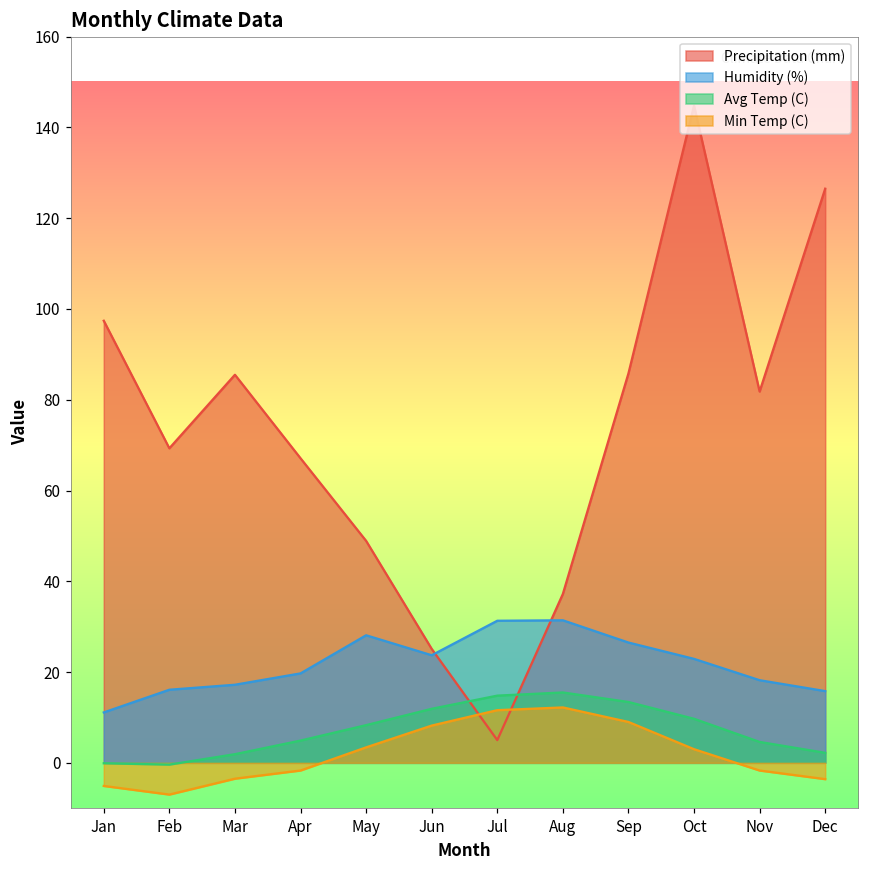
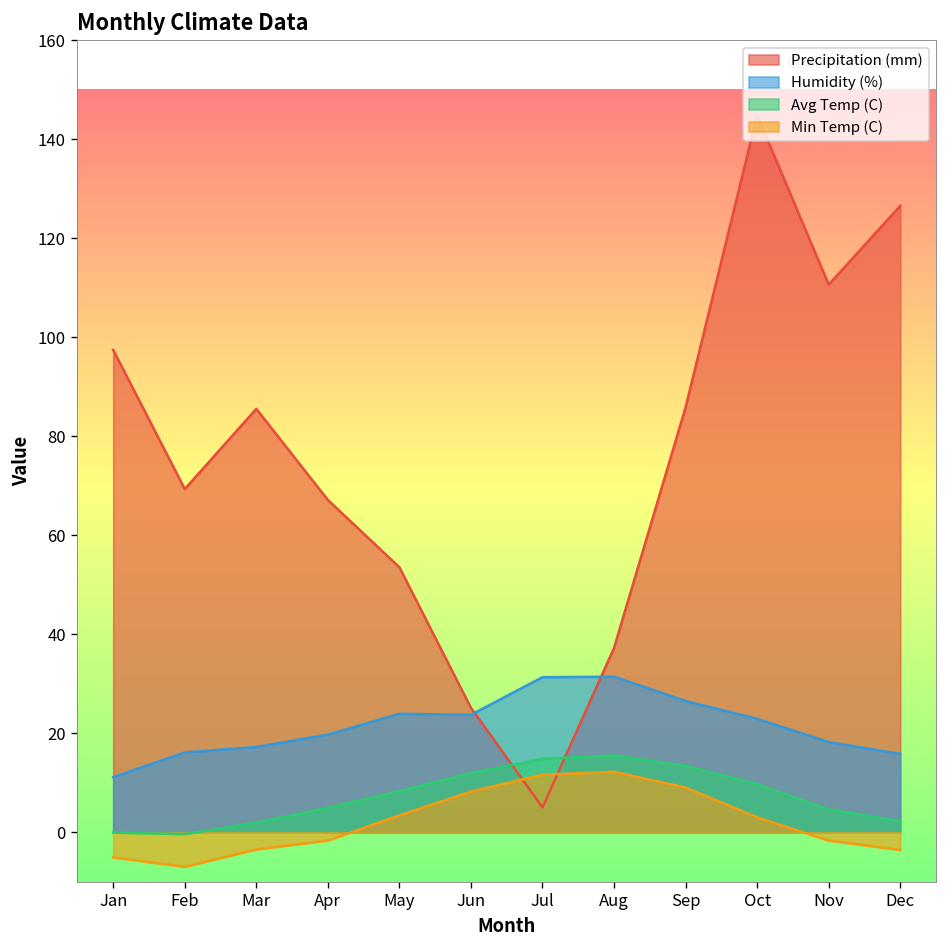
Precipitation (mm), May: 49 -> 54
Humidity (%), May: 28 -> 24
Precipitation (mm), Nov: 82 -> 111
